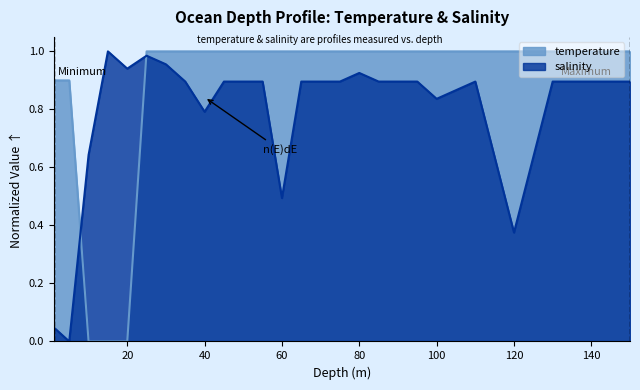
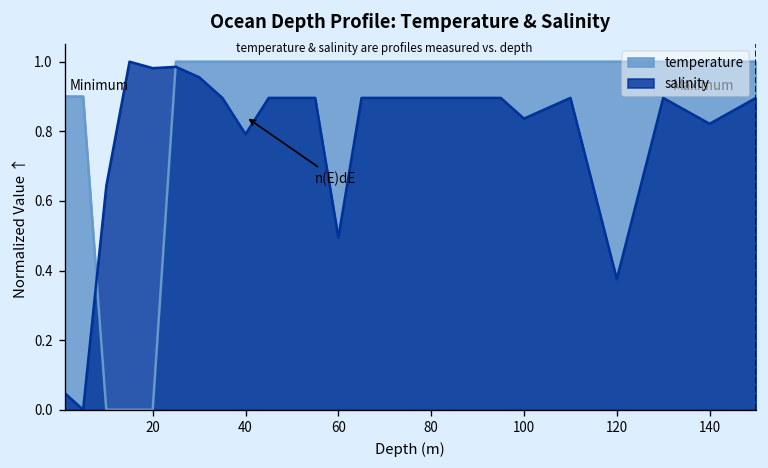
salinity, 20: 0.94 -> 0.98
salinity, 80: 0.93 -> 0.90
salinity, 140: 0.90 -> 0.82
